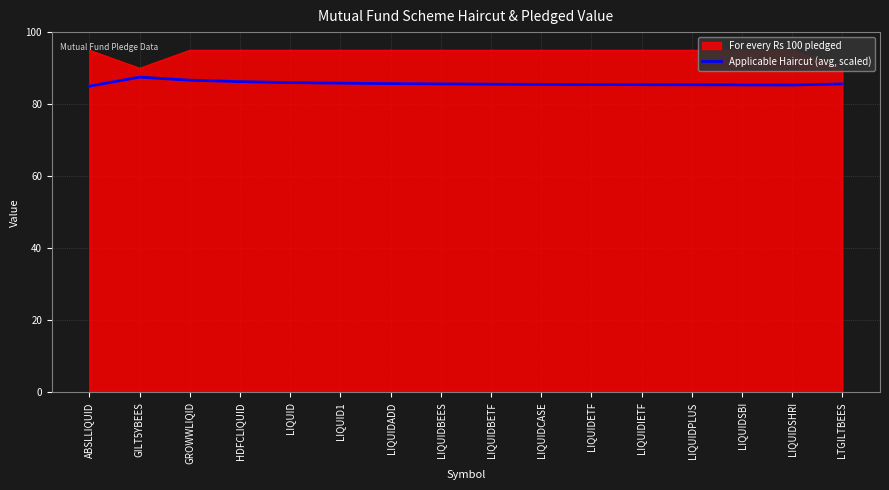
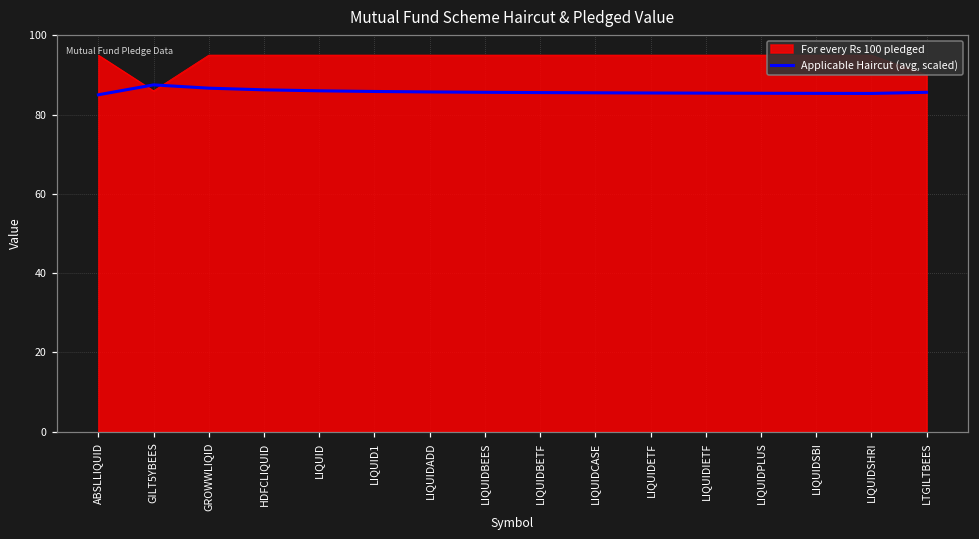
For every Rs 100 pledged, GILT5YBEES: 90 -> 86
